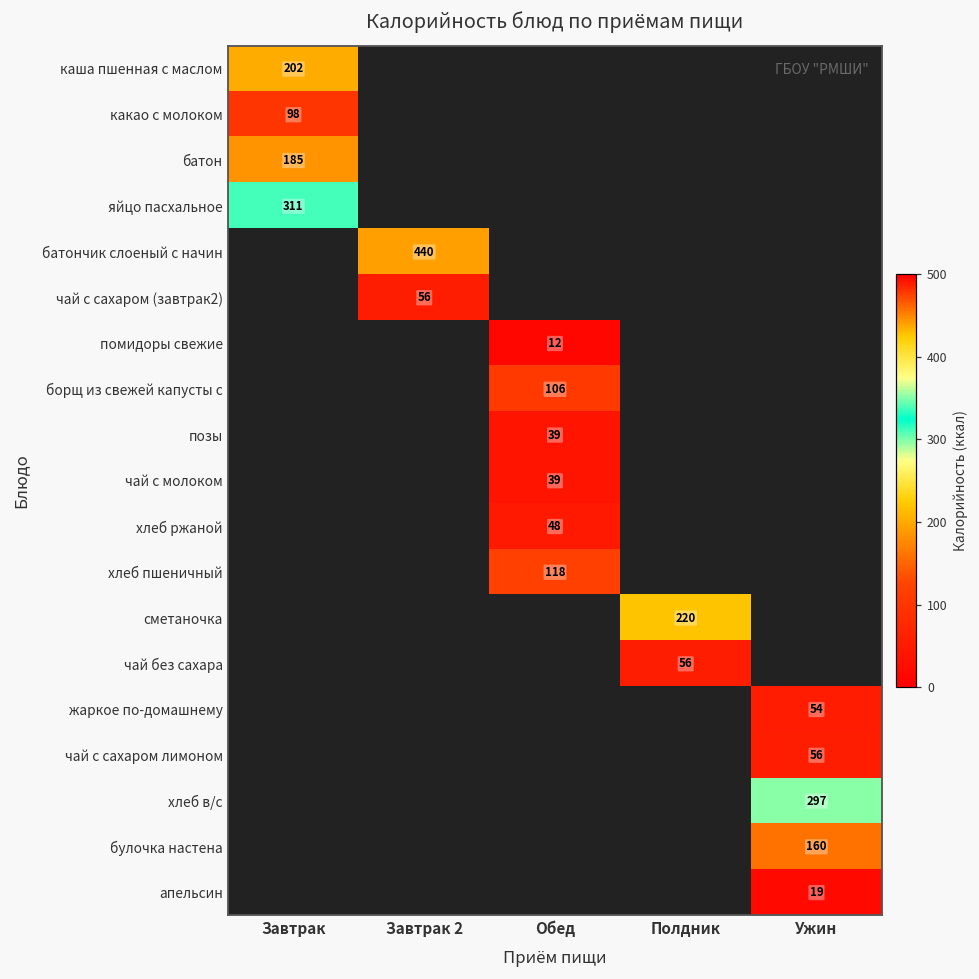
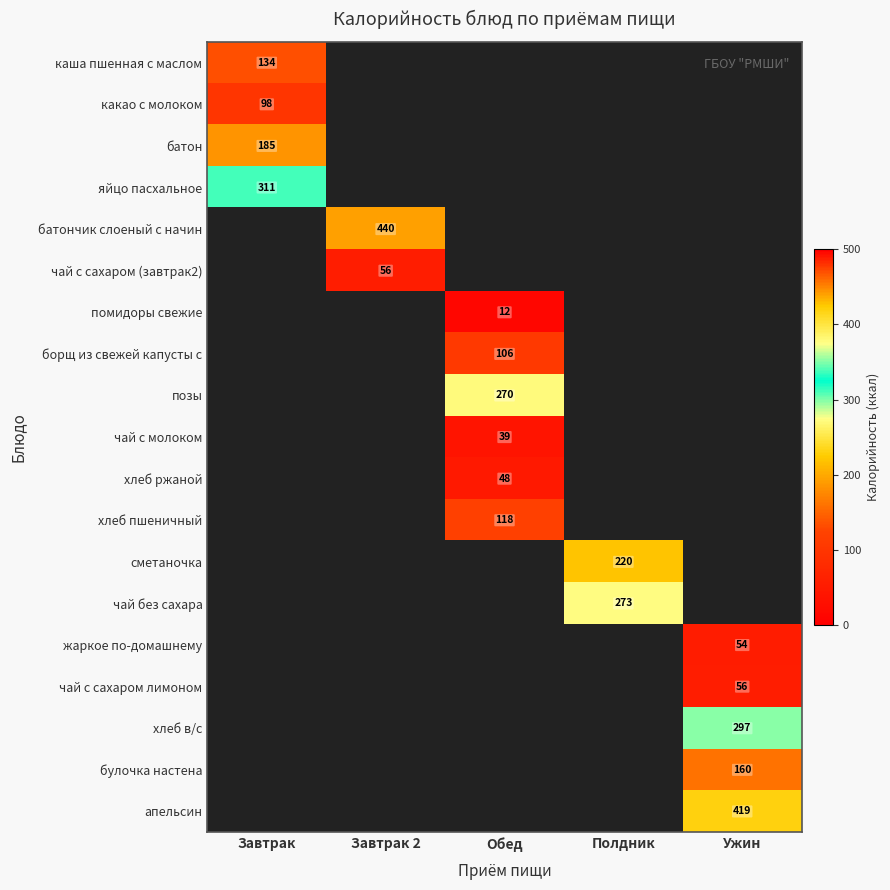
каша пшенная с маслом, Завтрак: 202 -> 134
позы, Обед: 39 -> 270
чай без сахара, Полдник: 56 -> 273
апельсин, Ужин: 19 -> 419
